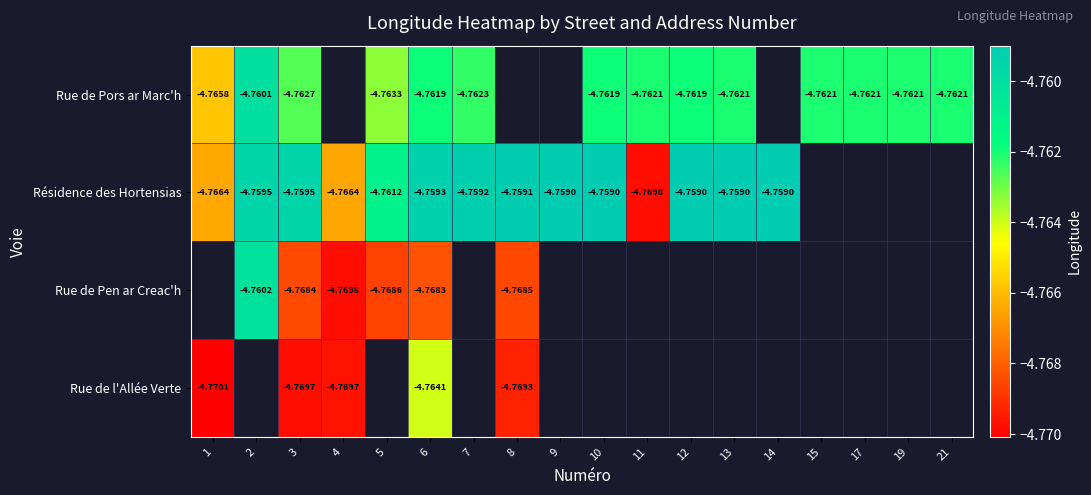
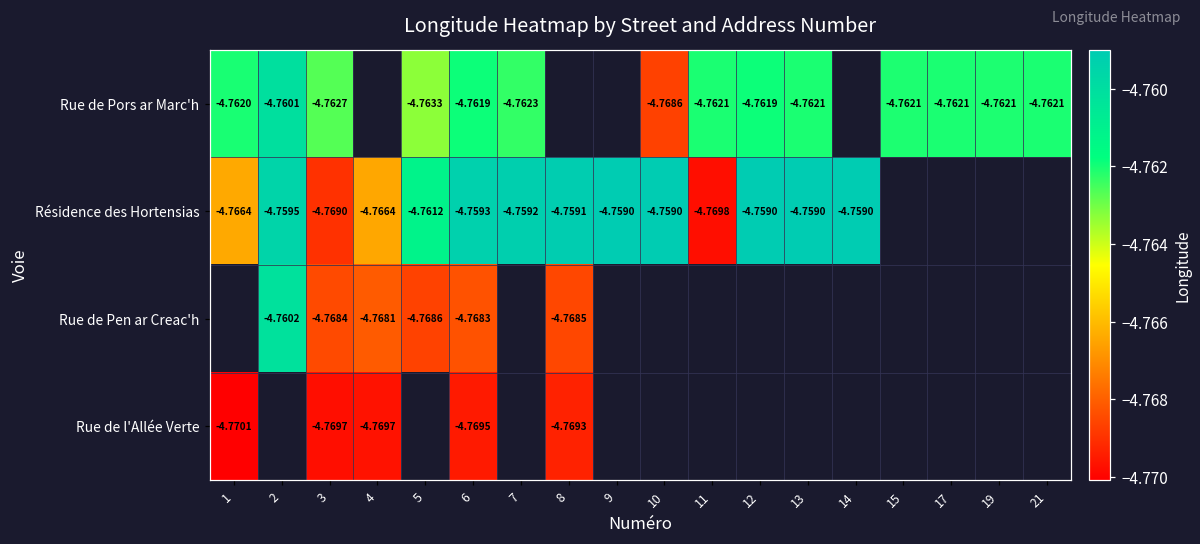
Rue de Pors ar Marc'h, 1: -4.7658 -> -4.7620
Rue de Pors ar Marc'h, 10: -4.7619 -> -4.7686
Résidence des Hortensias, 3: -4.7595 -> -4.7690
Rue de Pen ar Creac'h, 4: -4.7698 -> -4.7681
Rue de l'Allée Verte, 6: -4.7641 -> -4.7695
